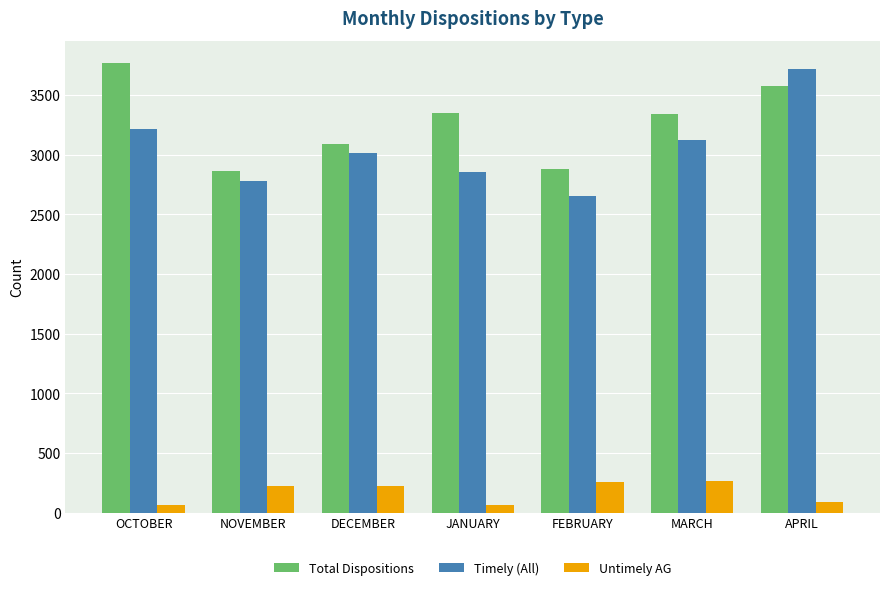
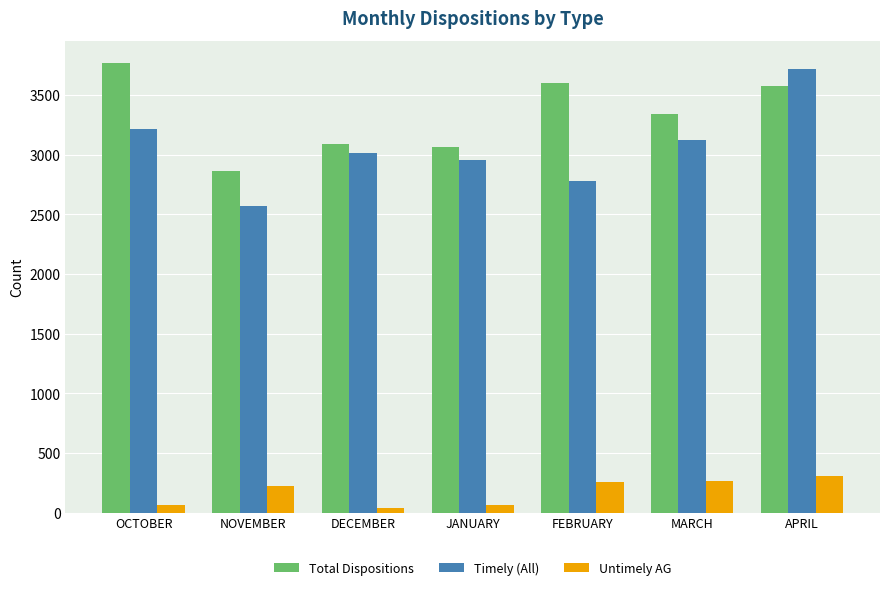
Timely (All), NOVEMBER: 2780 -> 2570
Untimely AG, DECEMBER: 220 -> 40
Total Dispositions, JANUARY: 3350 -> 3070
Timely (All), JANUARY: 2850 -> 2960
Total Dispositions, FEBRUARY: 2880 -> 3600
Timely (All), FEBRUARY: 2650 -> 2780
Untimely AG, APRIL: 90 -> 310
